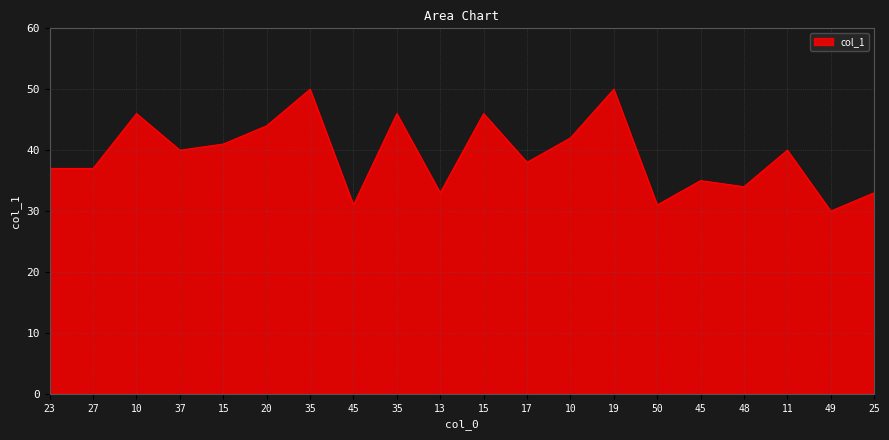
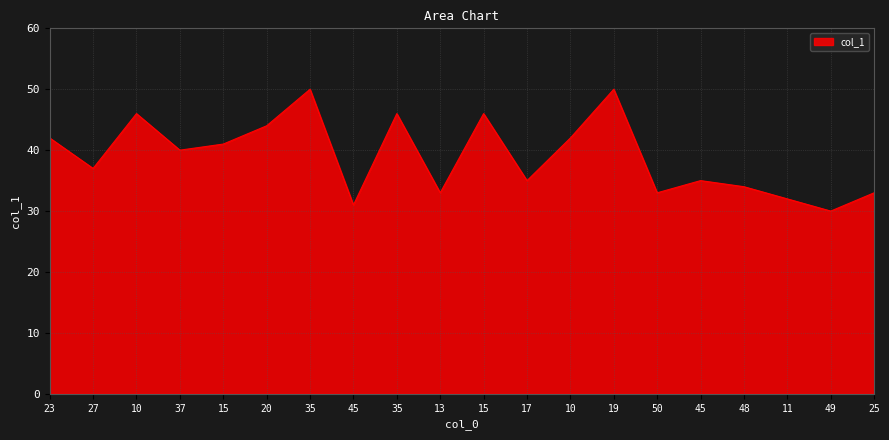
23: 37 -> 42
17: 38 -> 35
50: 31 -> 33
11: 40 -> 32
